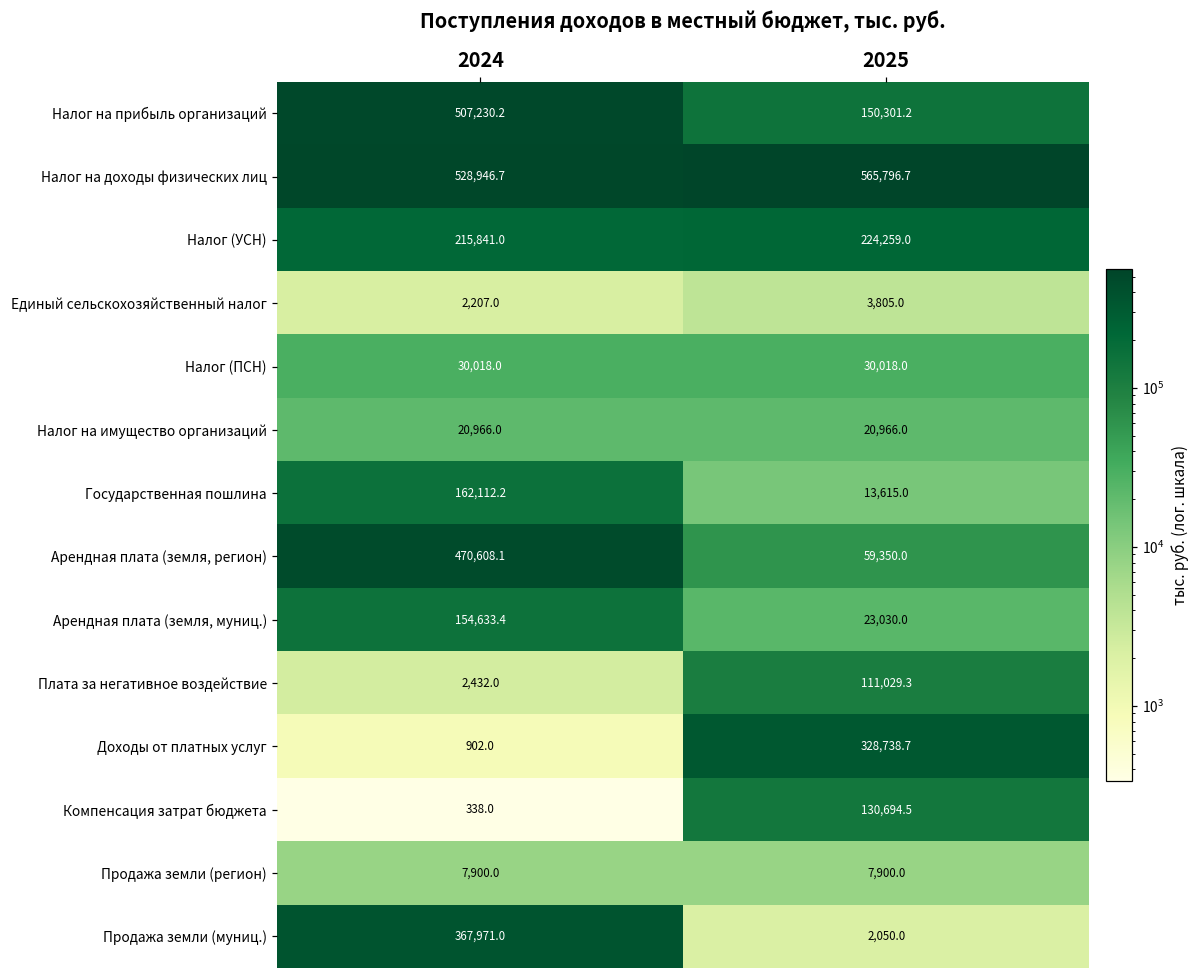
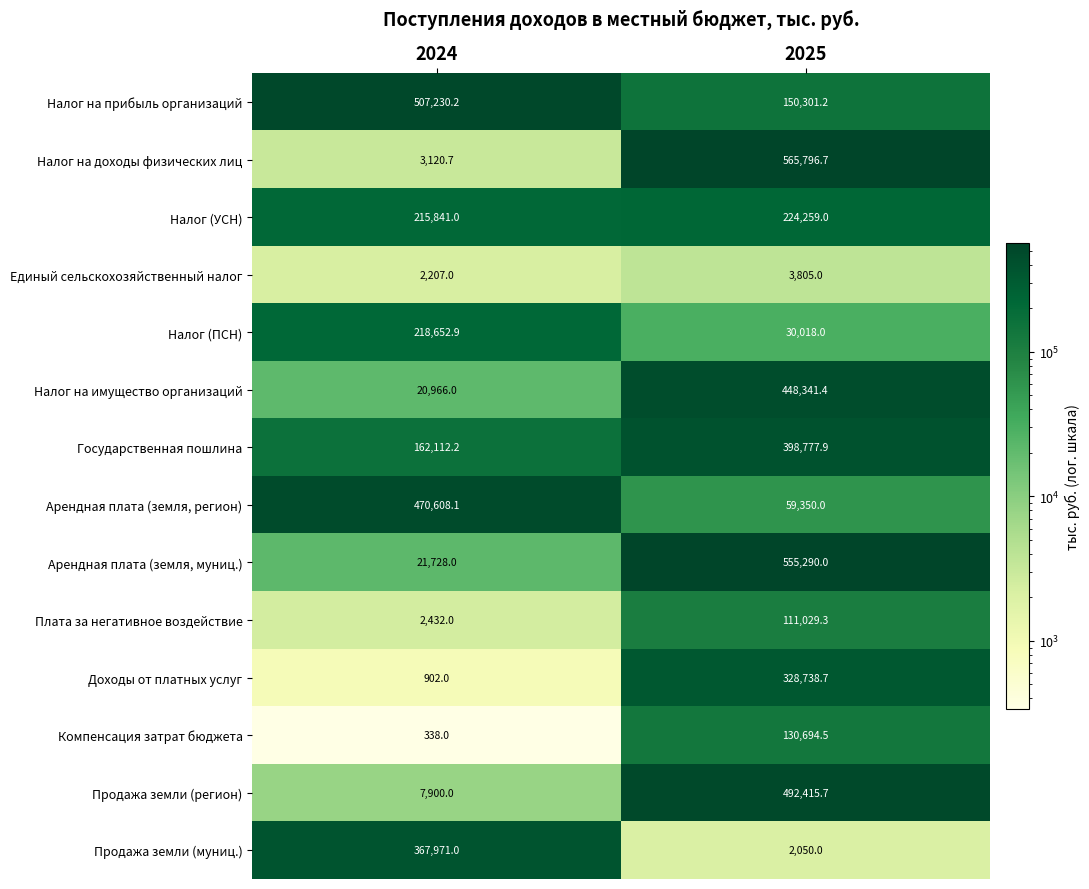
Налог на доходы физических лиц, 2024: 528,946.7 -> 3,120.7
Налог (ПСН), 2024: 30,018.0 -> 218,652.9
Налог на имущество организаций, 2025: 20,966.0 -> 448,341.4
Государственная пошлина, 2025: 13,615.0 -> 398,777.9
Арендная плата (земля, муниц.), 2024: 154,633.4 -> 21,728.0
Арендная плата (земля, муниц.), 2025: 23,030.0 -> 555,290.0
Продажа земли (регион), 2025: 7,900.0 -> 492,415.7
